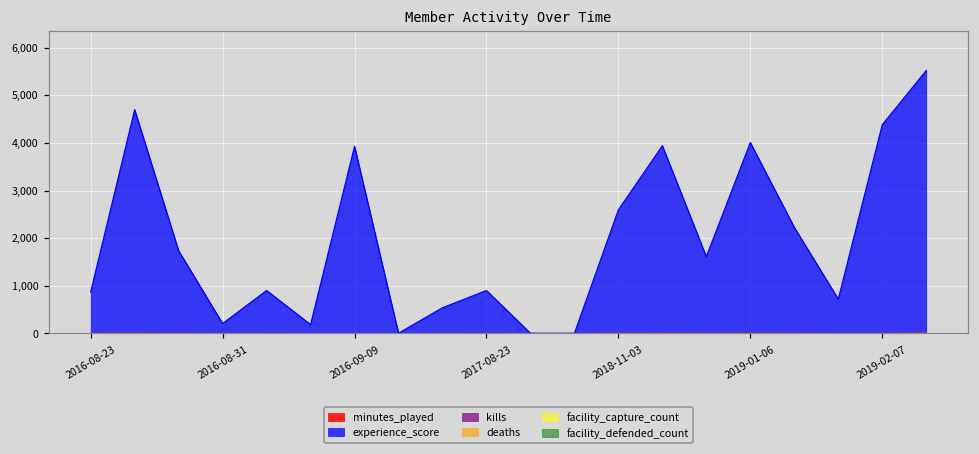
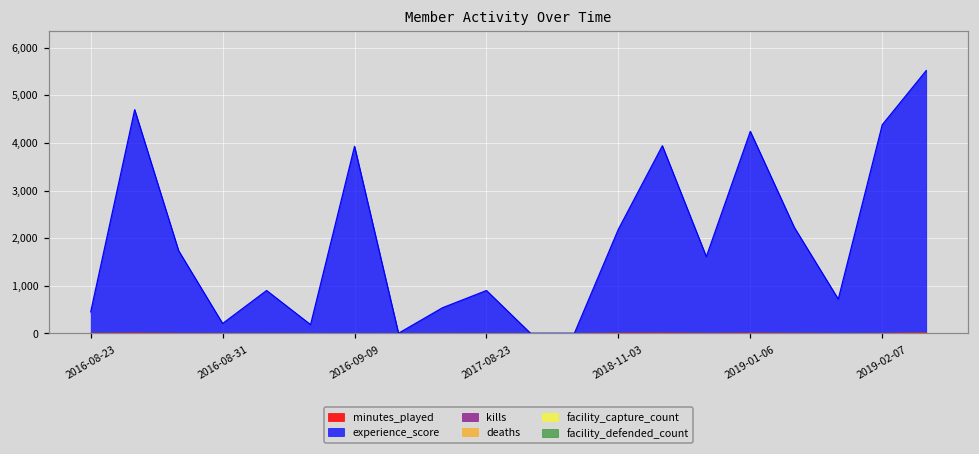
experience_score, 2016-08-23: 900 -> 500
experience_score, 2018-11-03: 2,600 -> 2,200
experience_score, 2019-01-06: 4,000 -> 4,200
